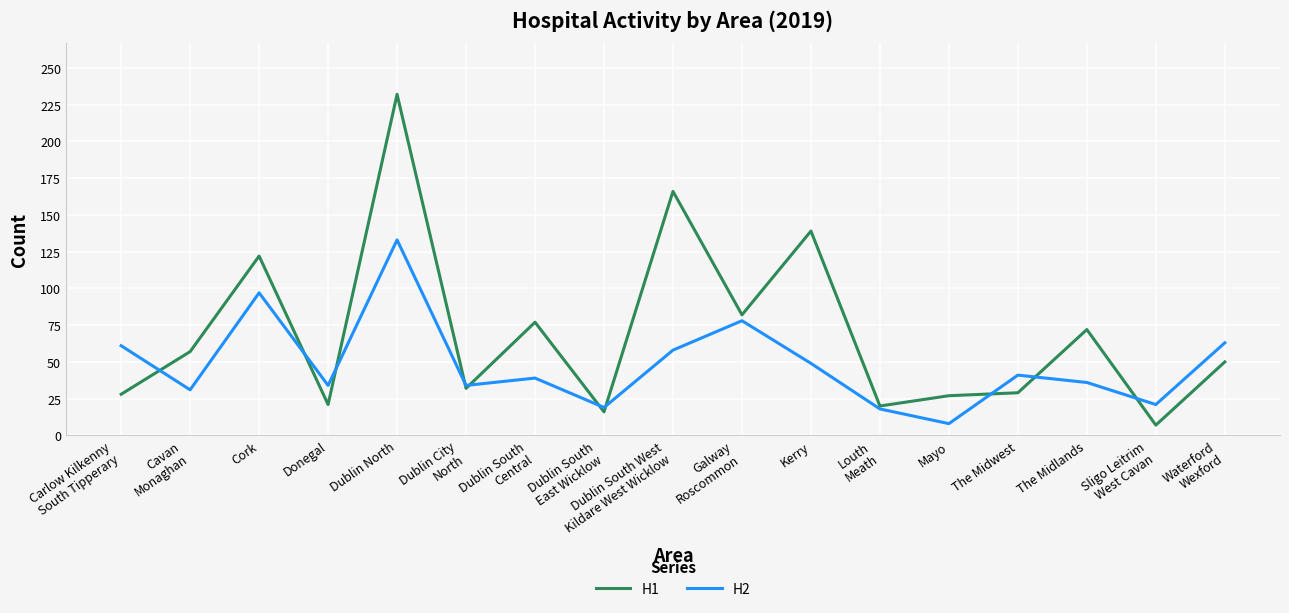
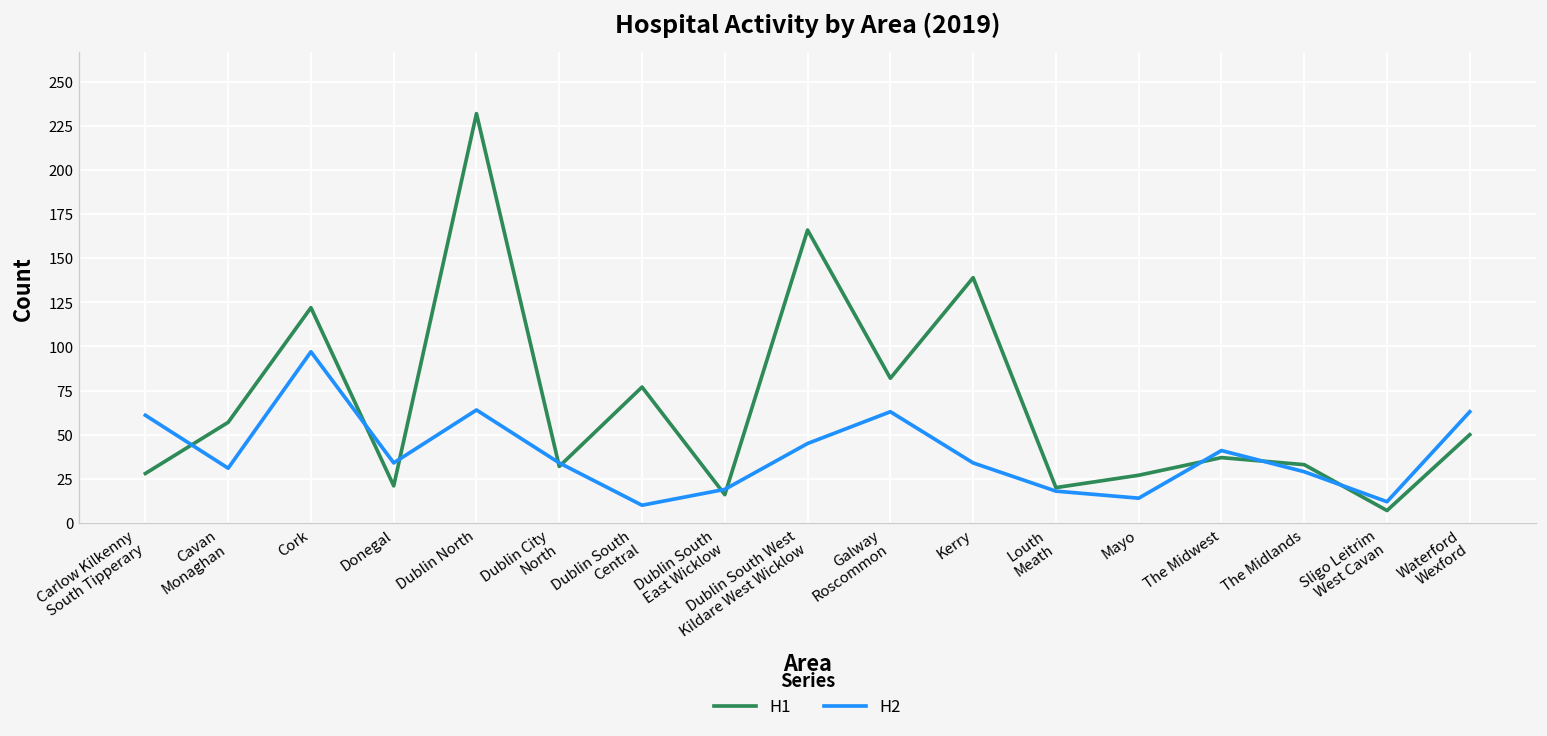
H2, Dublin North: 133 -> 64
H2, Dublin South Central: 39 -> 10
H2, Dublin South West Kildare West Wicklow: 58 -> 45
H2, Galway Roscommon: 78 -> 63
H2, Kerry: 49 -> 34
H2, Mayo: 8 -> 14
H1, The Midwest: 29 -> 37
H1, The Midlands: 72 -> 33
H2, The Midlands: 36 -> 29
H2, Sligo Leitrim West Cavan: 21 -> 12
